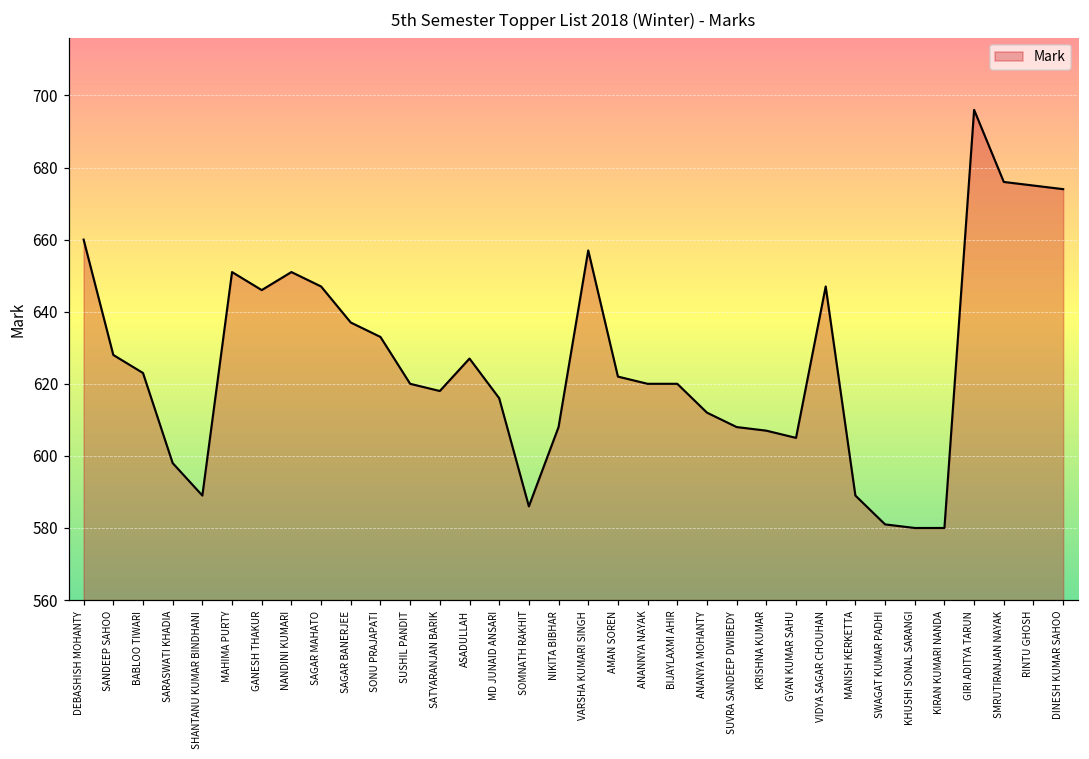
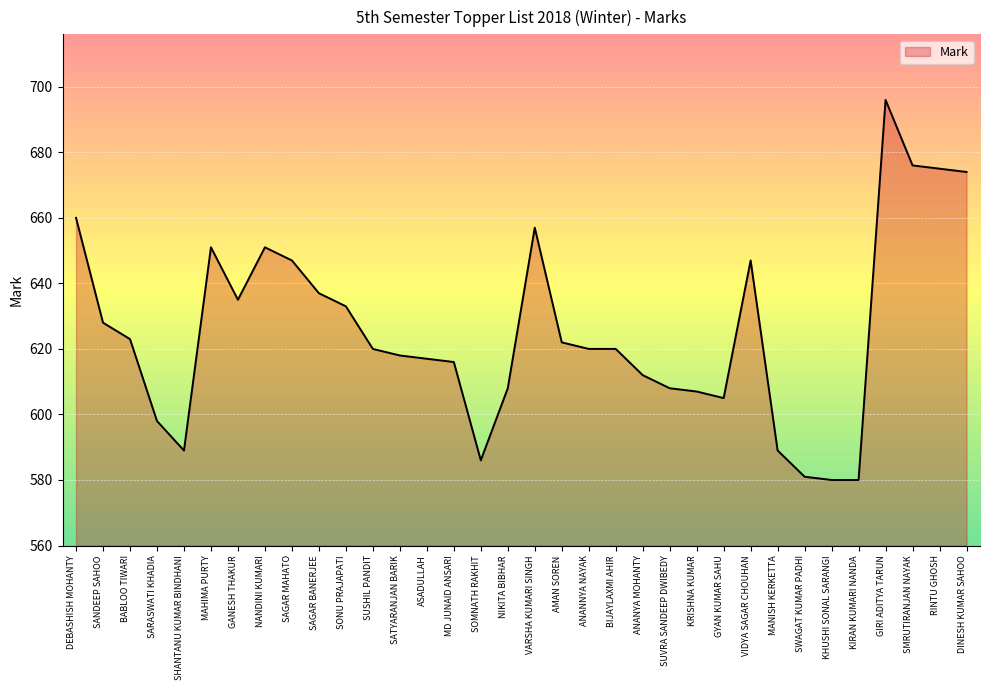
GANESH THAKUR: 646 -> 635
ASADULLAH: 627 -> 617
